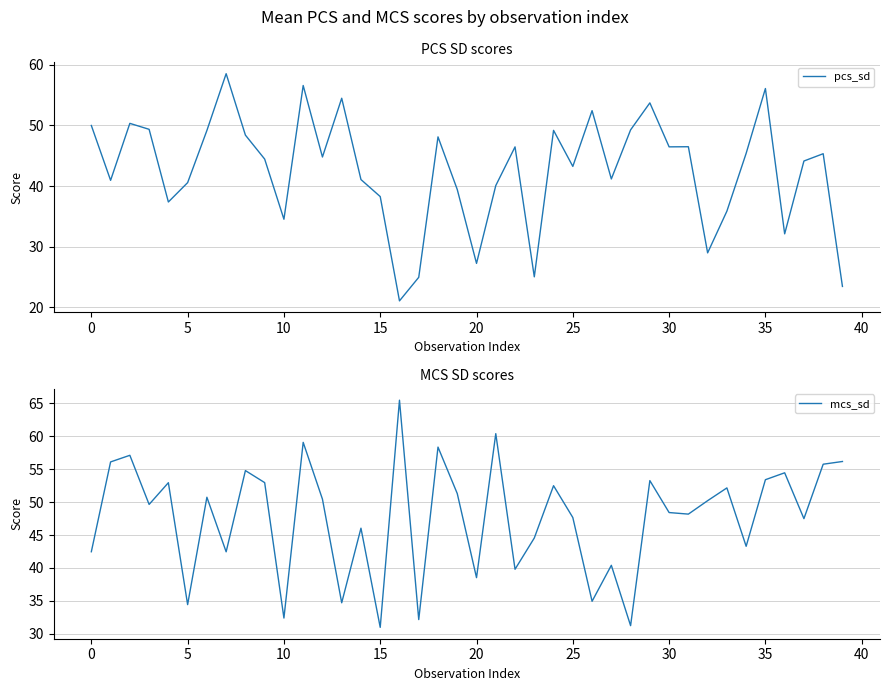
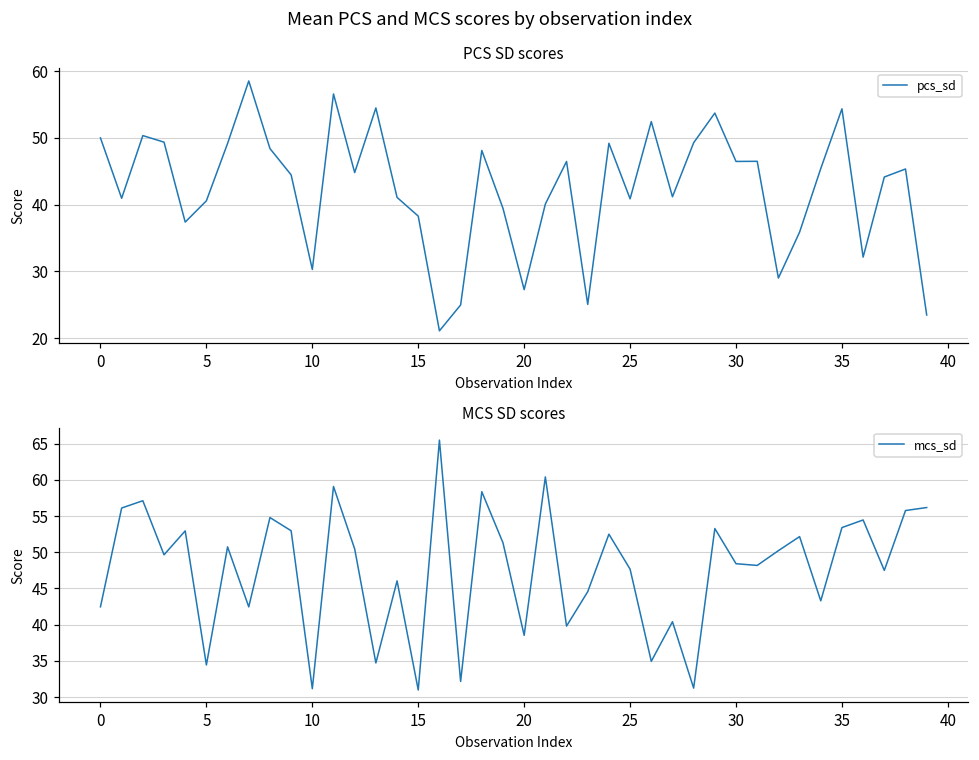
PCS SD scores, 10: 35 -> 30
PCS SD scores, 25: 43 -> 41
PCS SD scores, 35: 56 -> 54
MCS SD scores, 10: 32 -> 31
